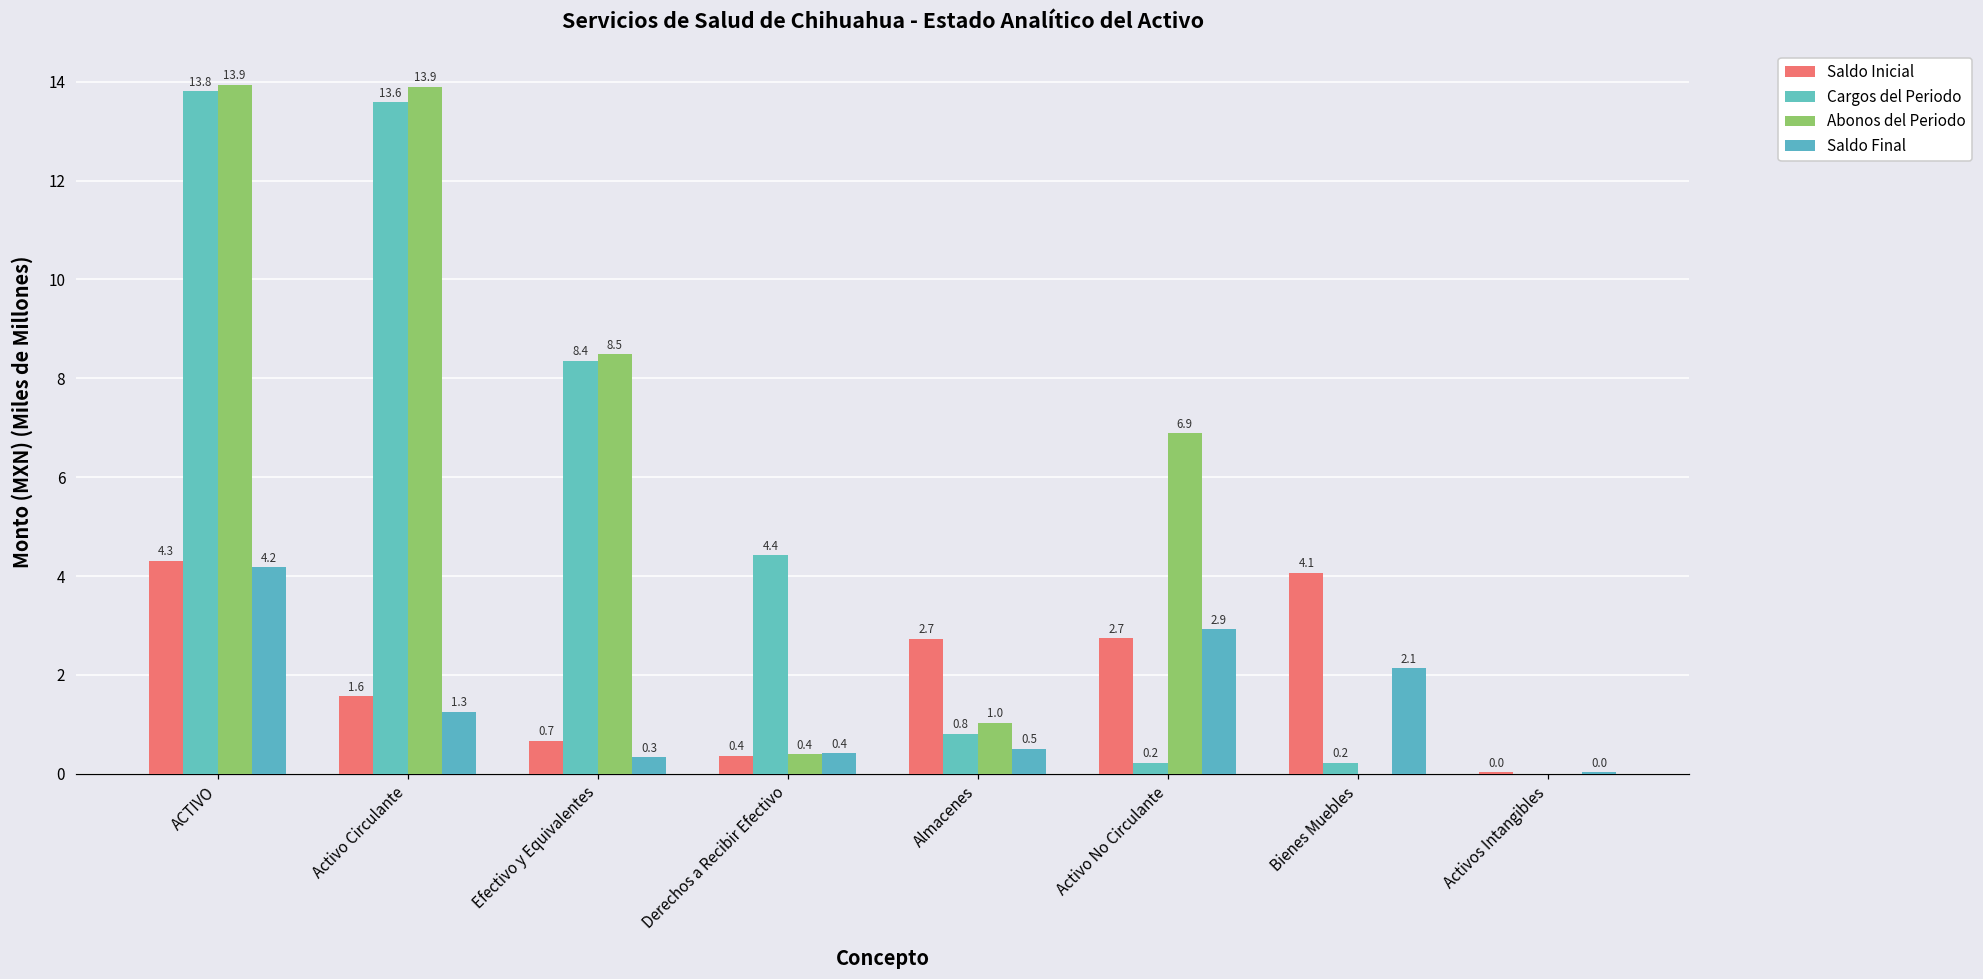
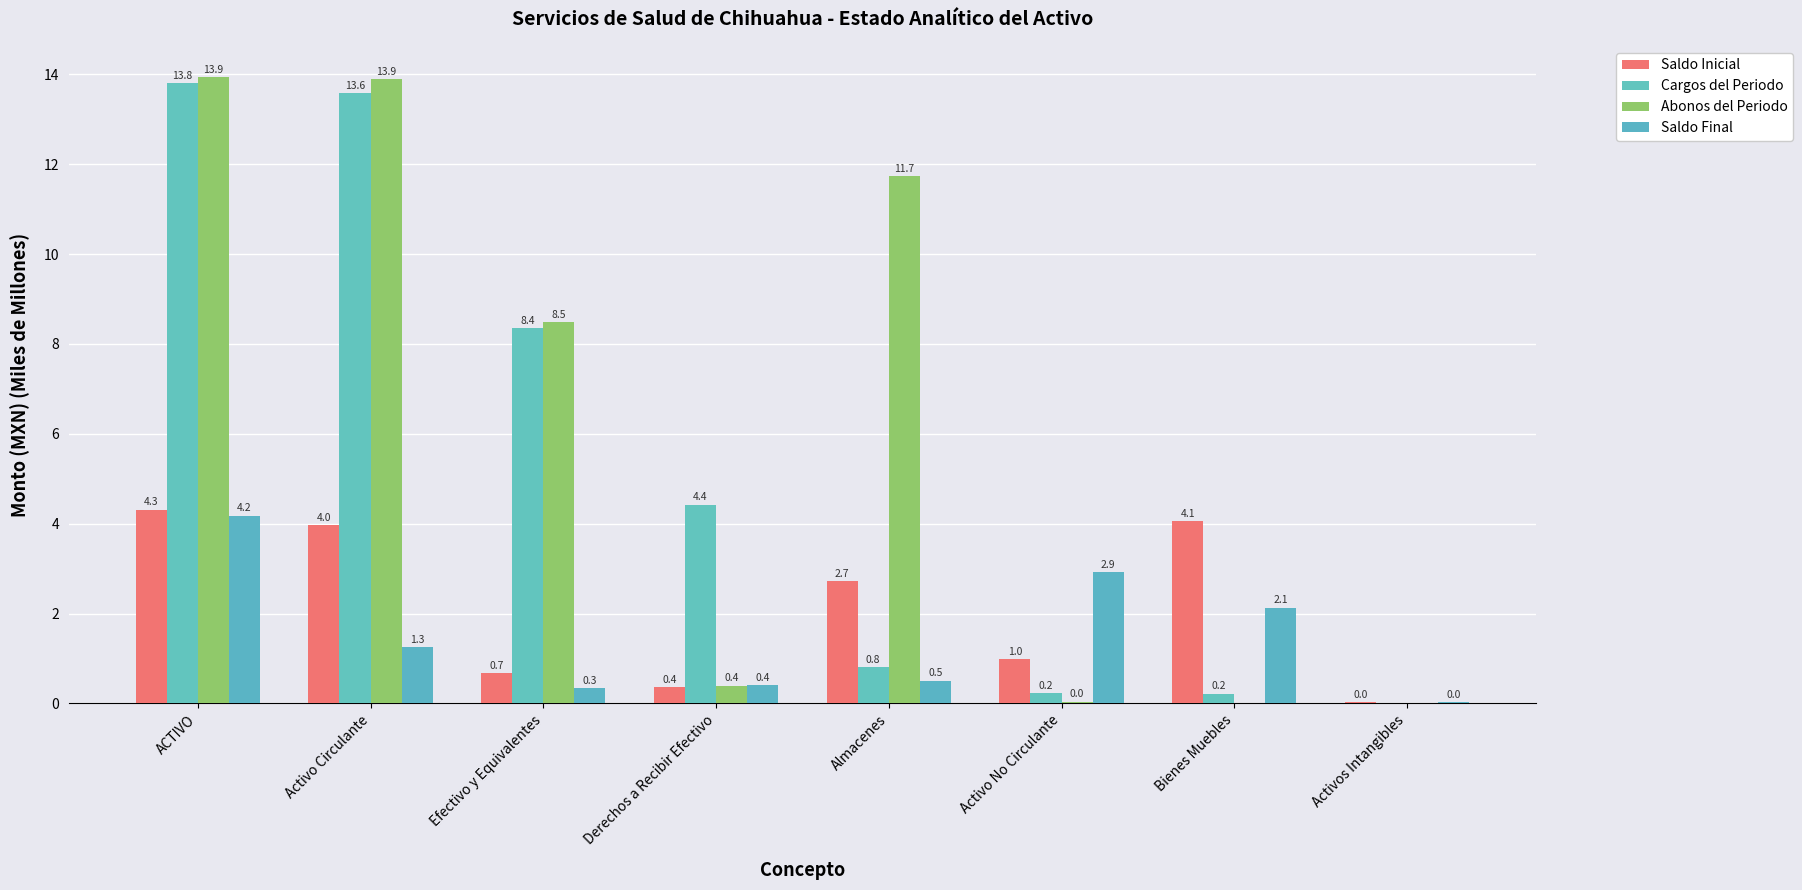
Saldo Inicial, Activo Circulante: 1.6 -> 4.0
Abonos del Periodo, Almacenes: 1.0 -> 11.7
Saldo Inicial, Activo No Circulante: 2.7 -> 1.0
Abonos del Periodo, Activo No Circulante: 6.9 -> 0.0
